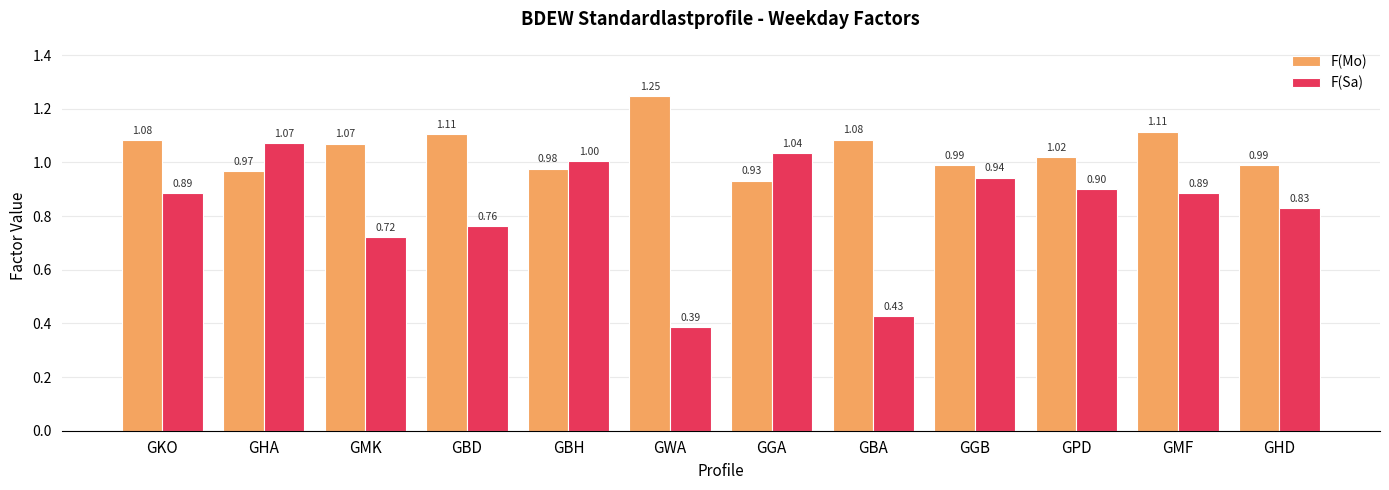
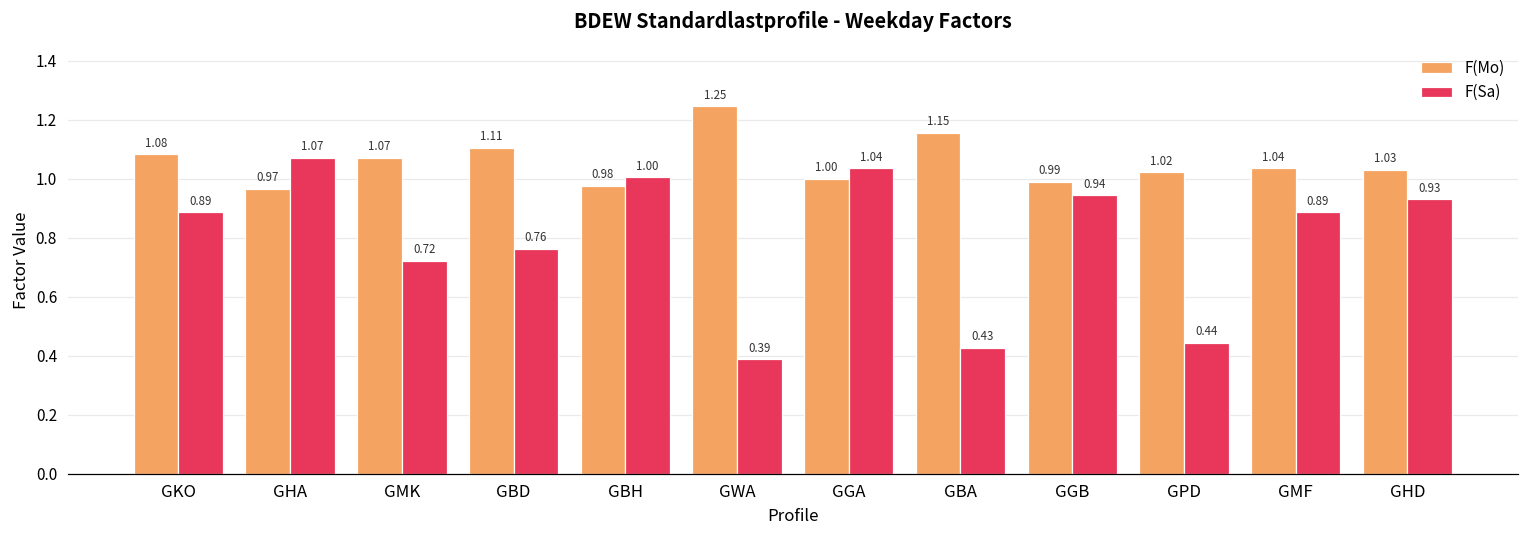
F(Mo), GGA: 0.93 -> 1.00
F(Mo), GBA: 1.08 -> 1.15
F(Sa), GPD: 0.90 -> 0.44
F(Mo), GMF: 1.11 -> 1.04
F(Mo), GHD: 0.99 -> 1.03
F(Sa), GHD: 0.83 -> 0.93
